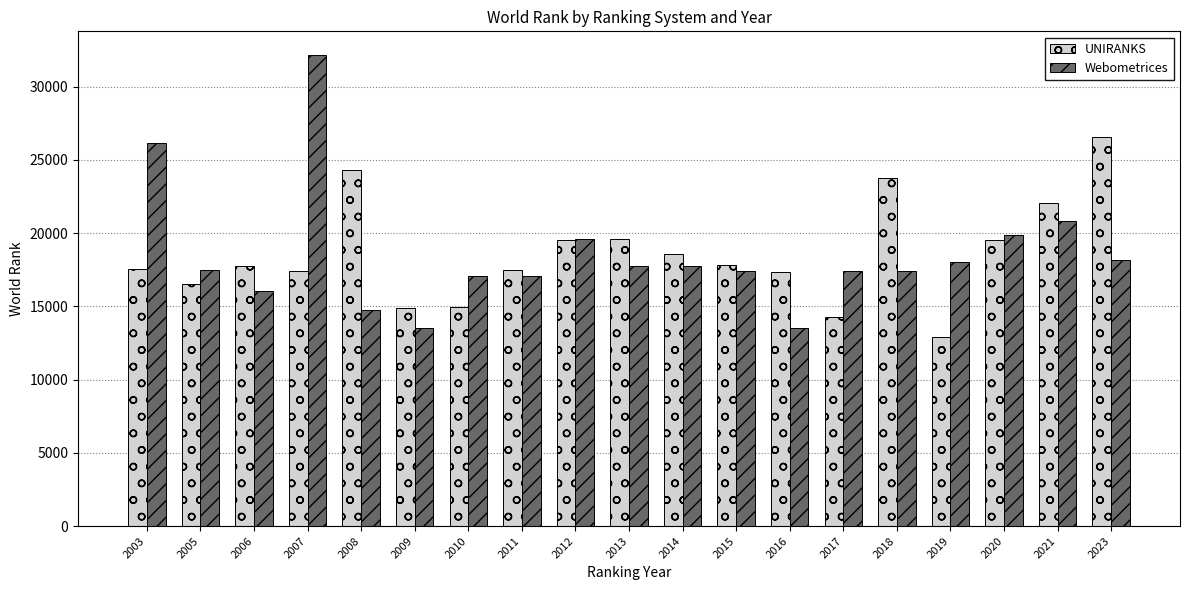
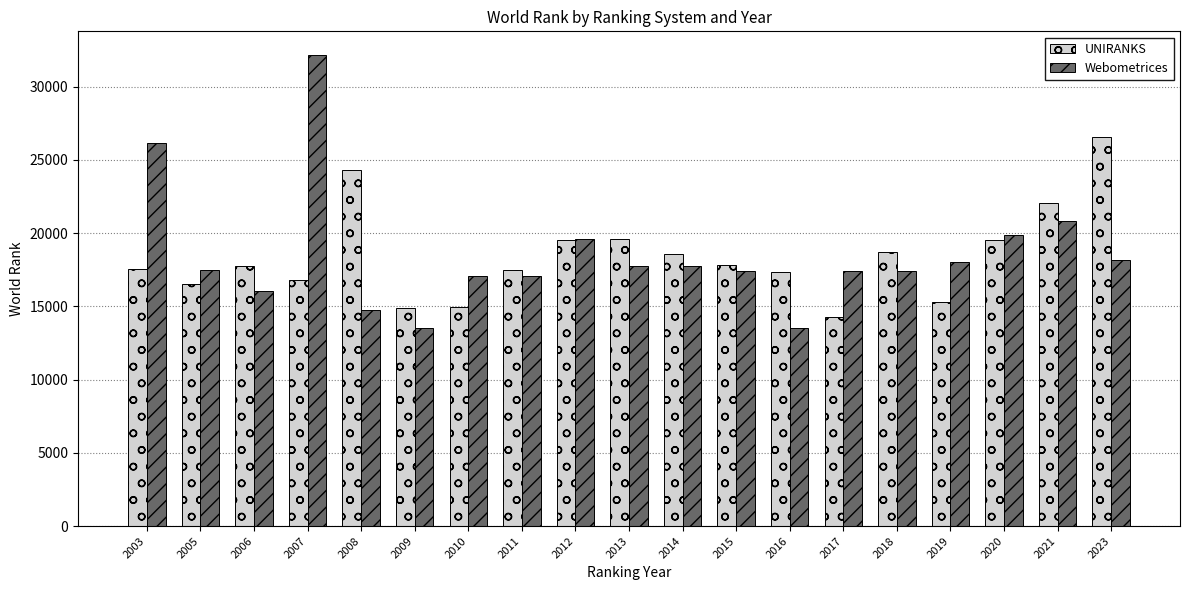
UNIRANKS, 2007: 17400 -> 16800
UNIRANKS, 2018: 23800 -> 18700
UNIRANKS, 2019: 12900 -> 15300
